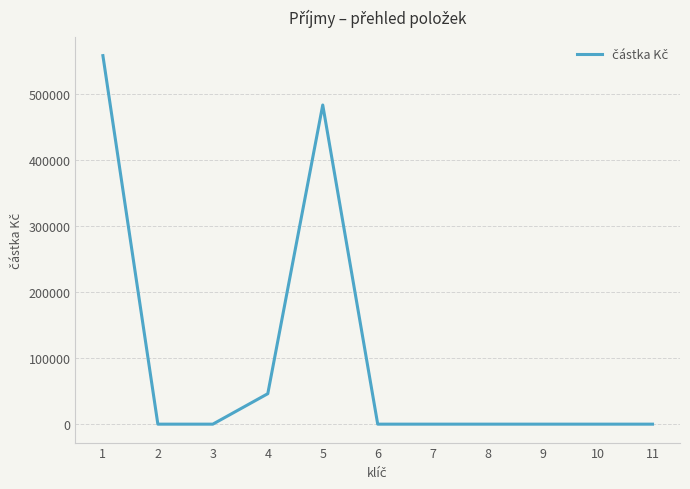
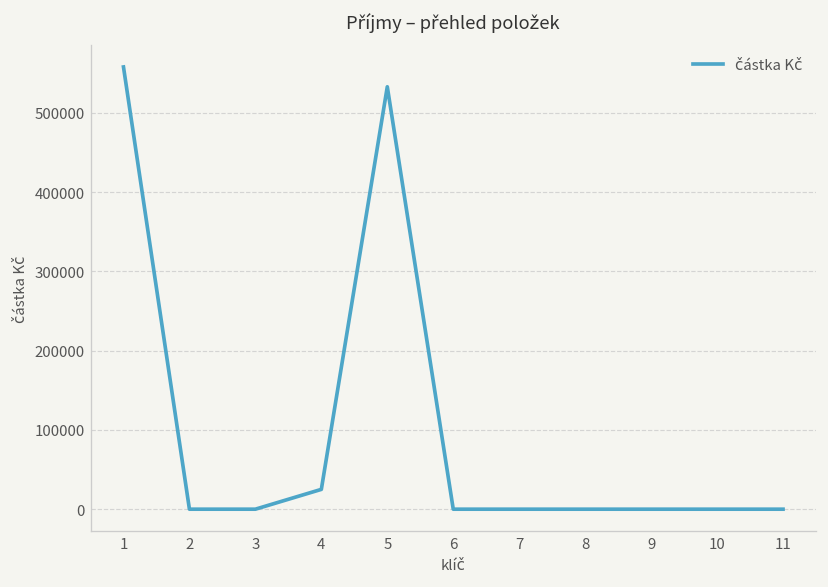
4: 50000 -> 30000
5: 480000 -> 530000
